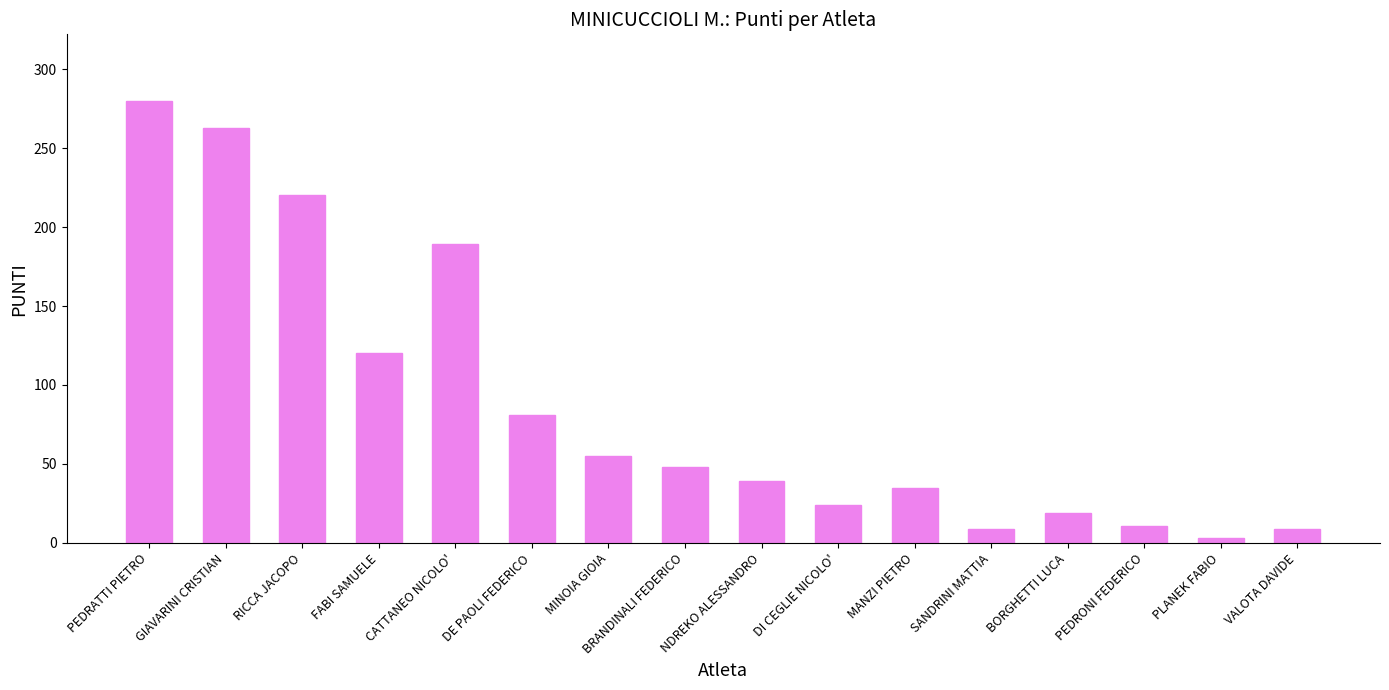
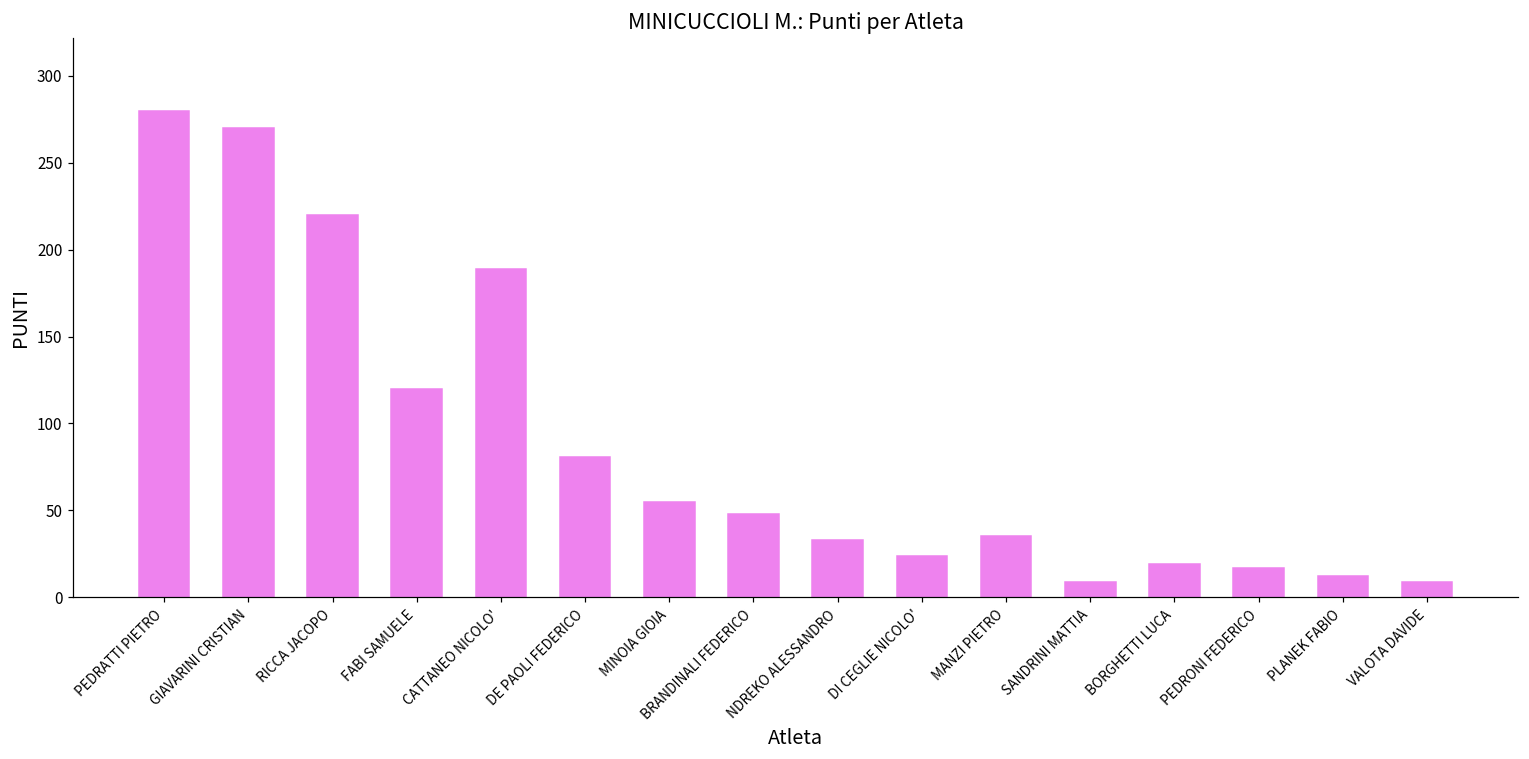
GIAVARINI CRISTIAN: 263 -> 270
NDREKO ALESSANDRO: 39 -> 33
PEDRONI FEDERICO: 11 -> 17
PLANEK FABIO: 3 -> 12
